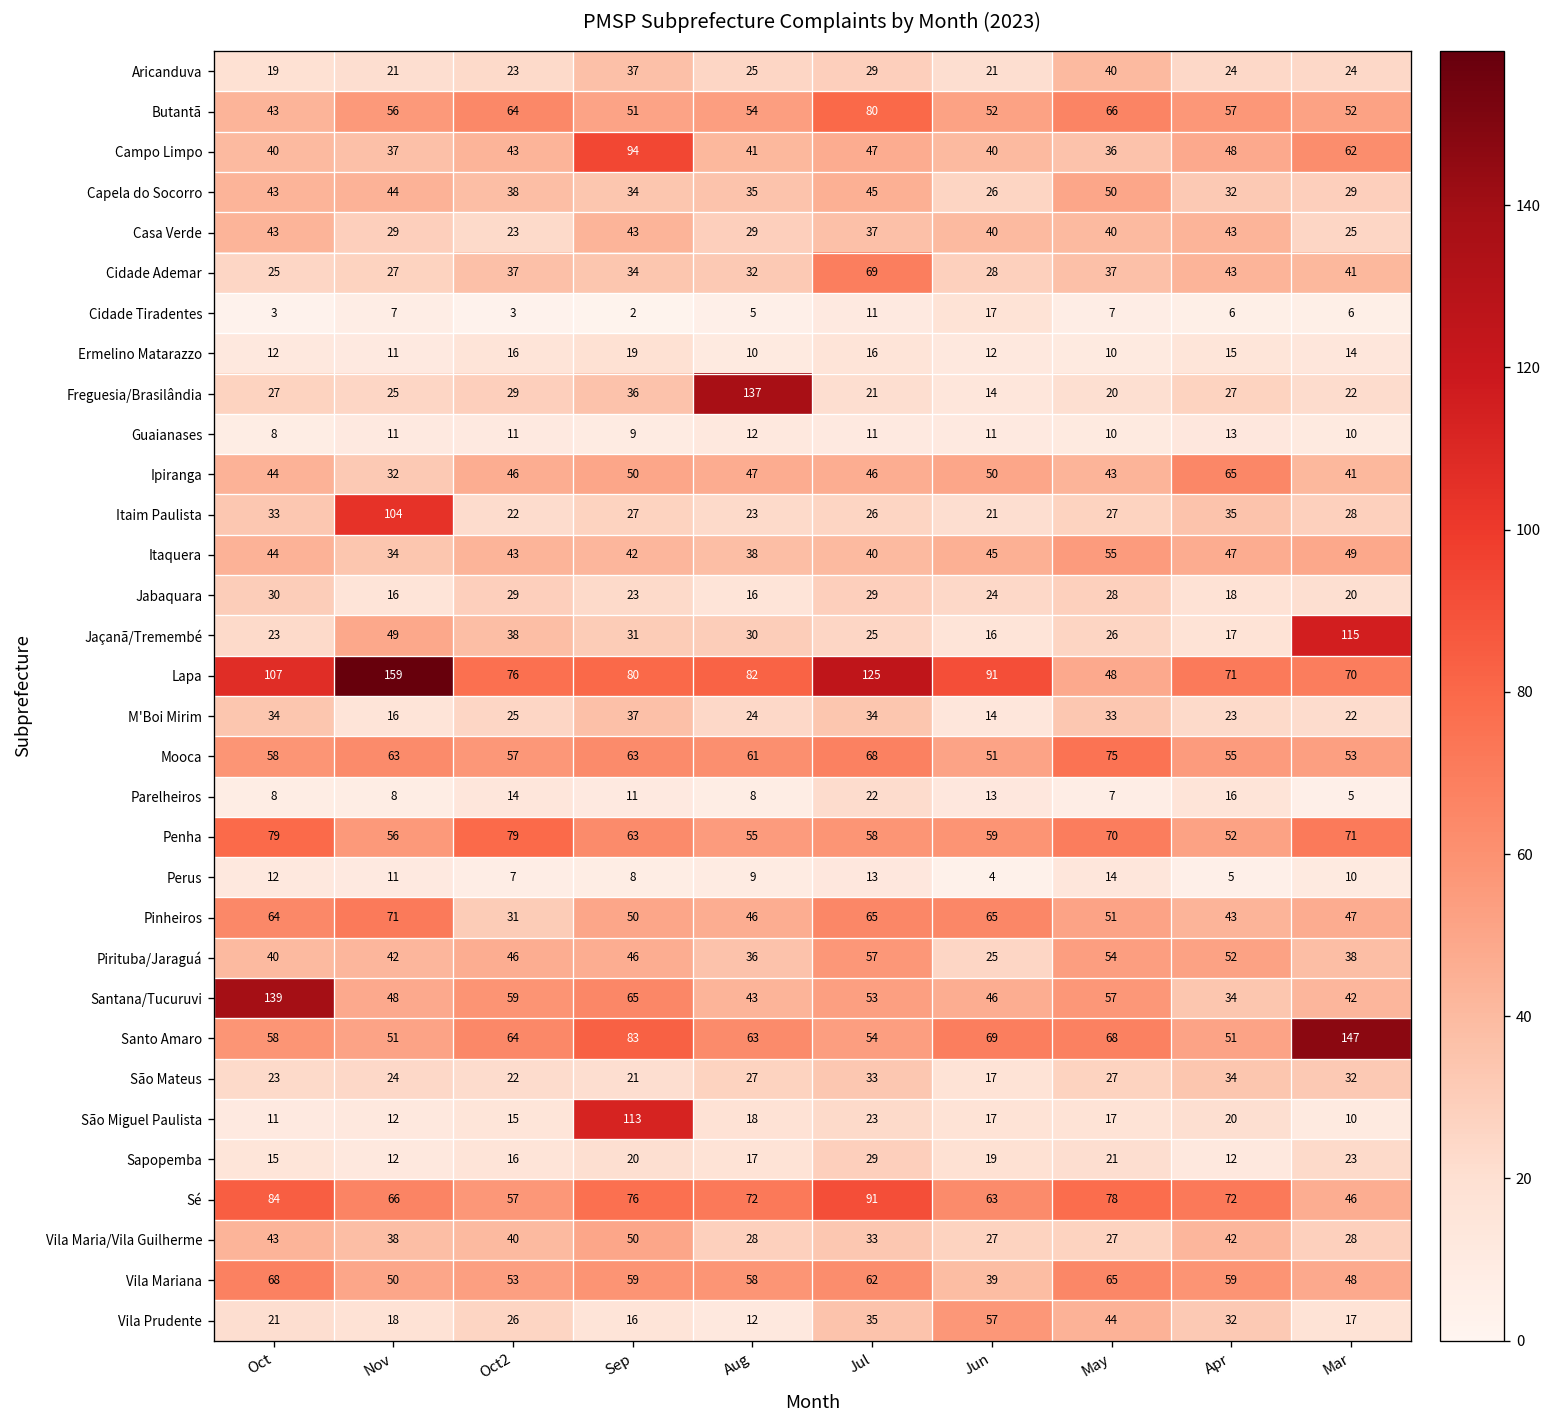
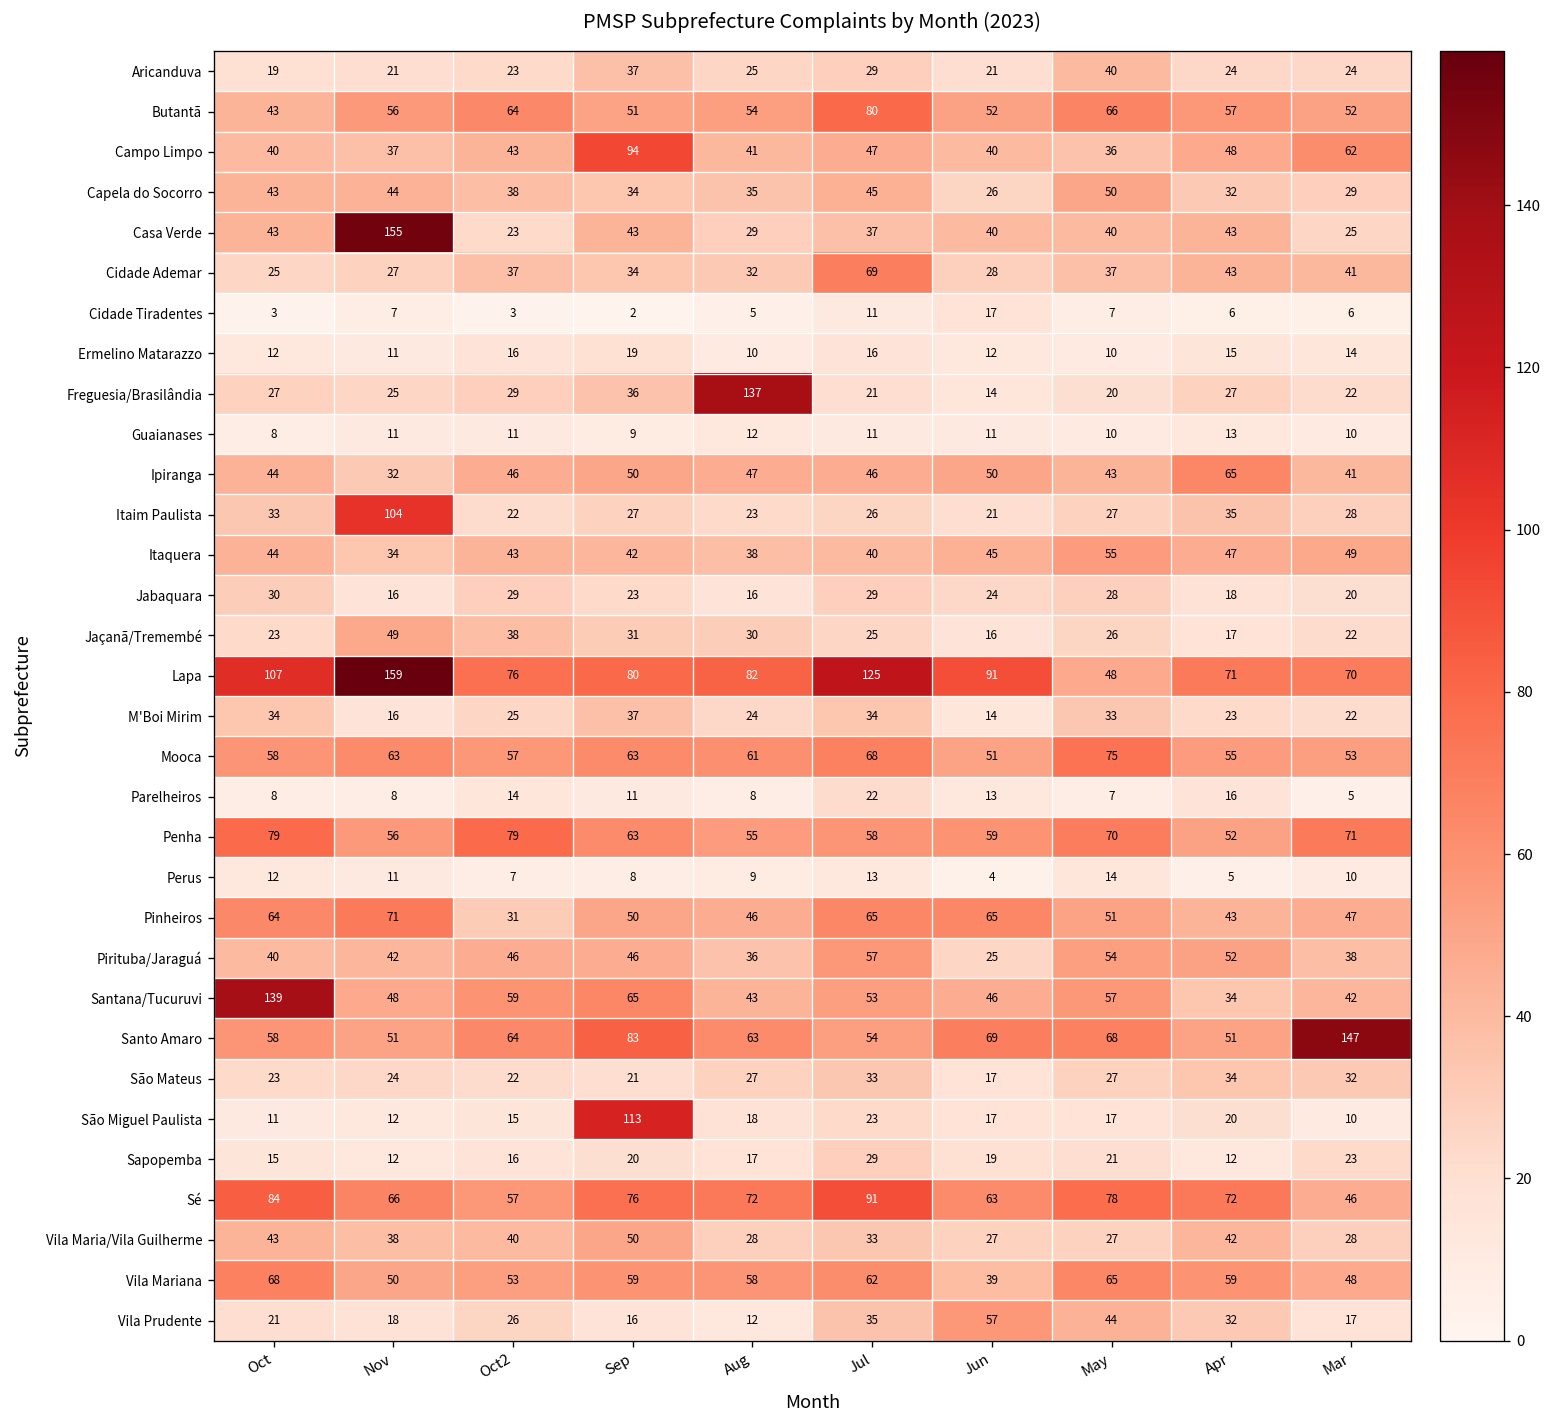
Casa Verde, Nov: 29 -> 155
Jaçanã/Tremembé, Mar: 115 -> 22
